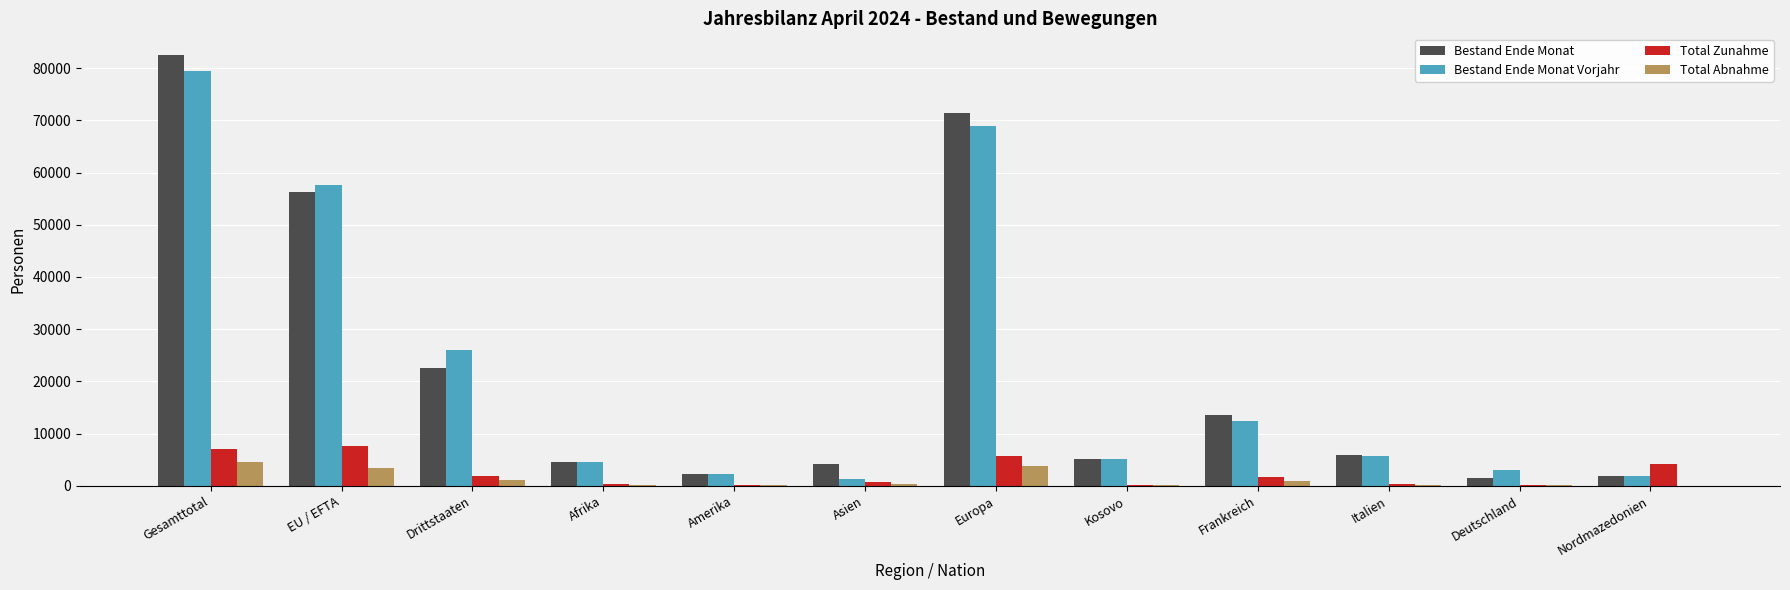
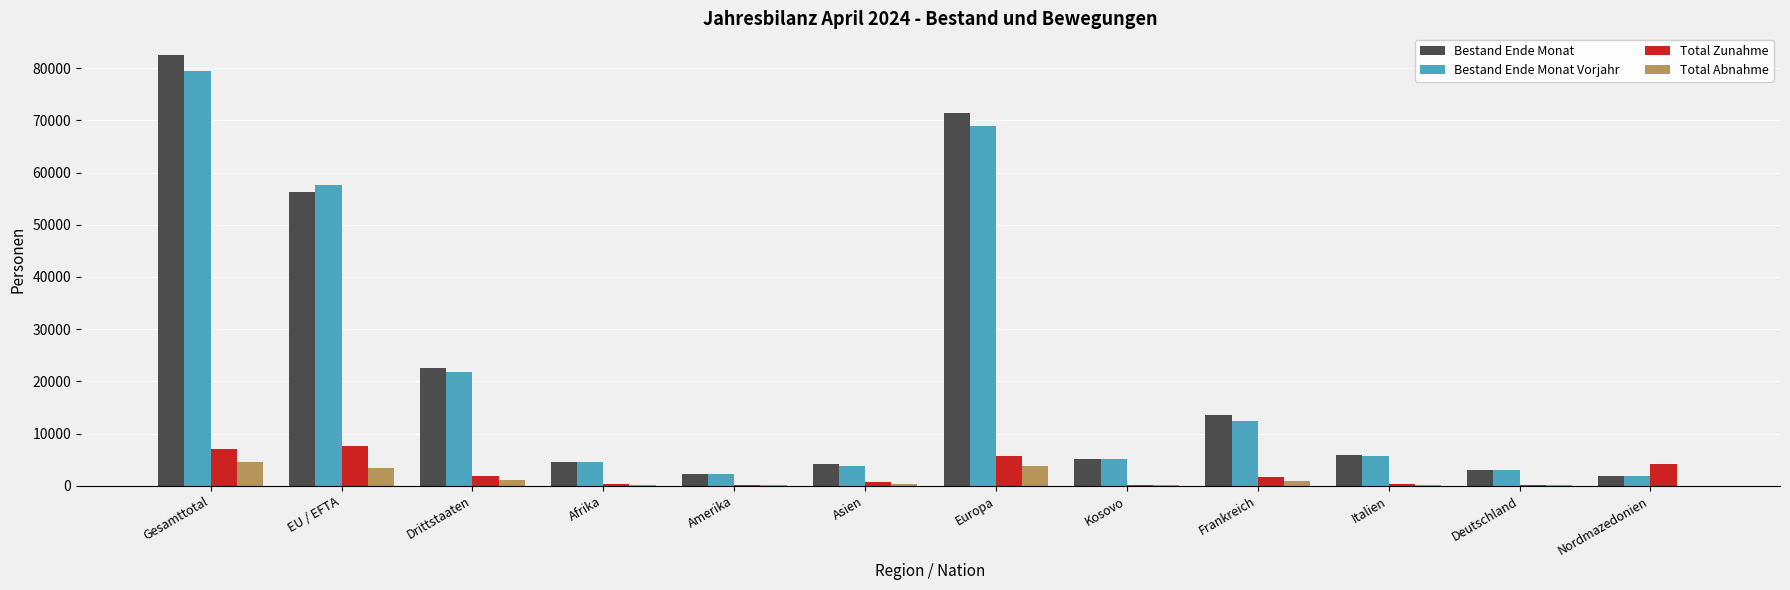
Bestand Ende Monat Vorjahr, Drittstaaten: 26000 -> 22000
Bestand Ende Monat Vorjahr, Asien: 1000 -> 4000
Bestand Ende Monat, Deutschland: 1000 -> 3000
